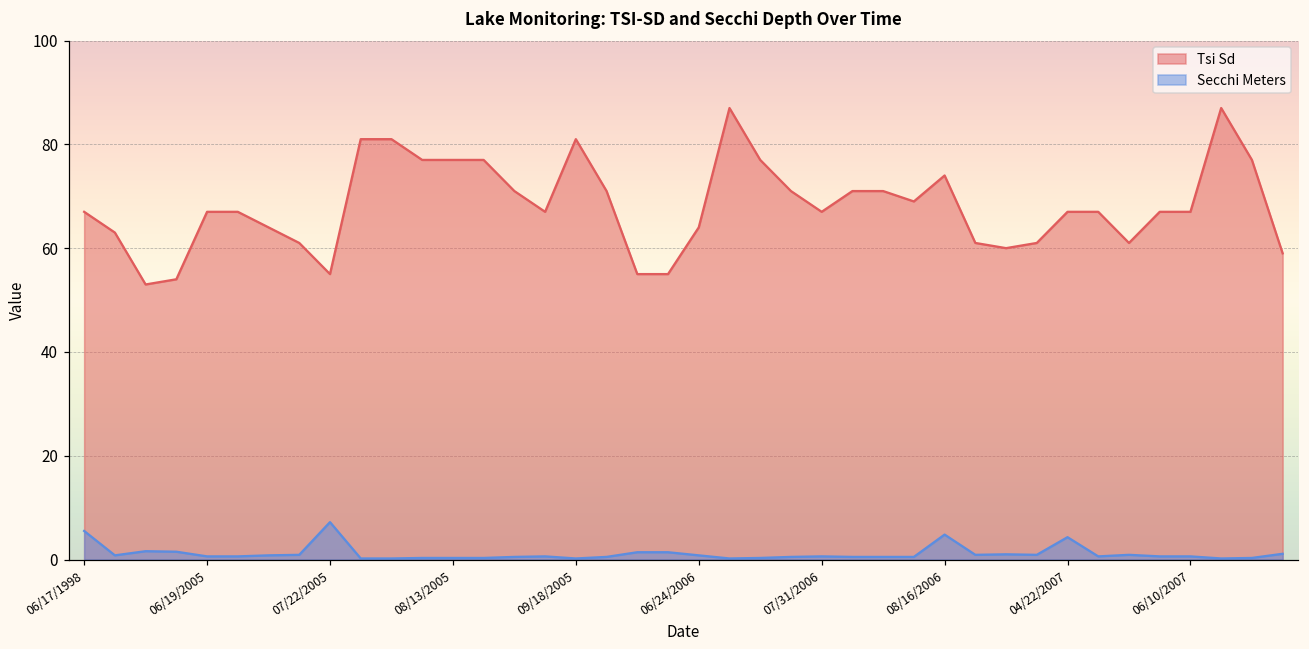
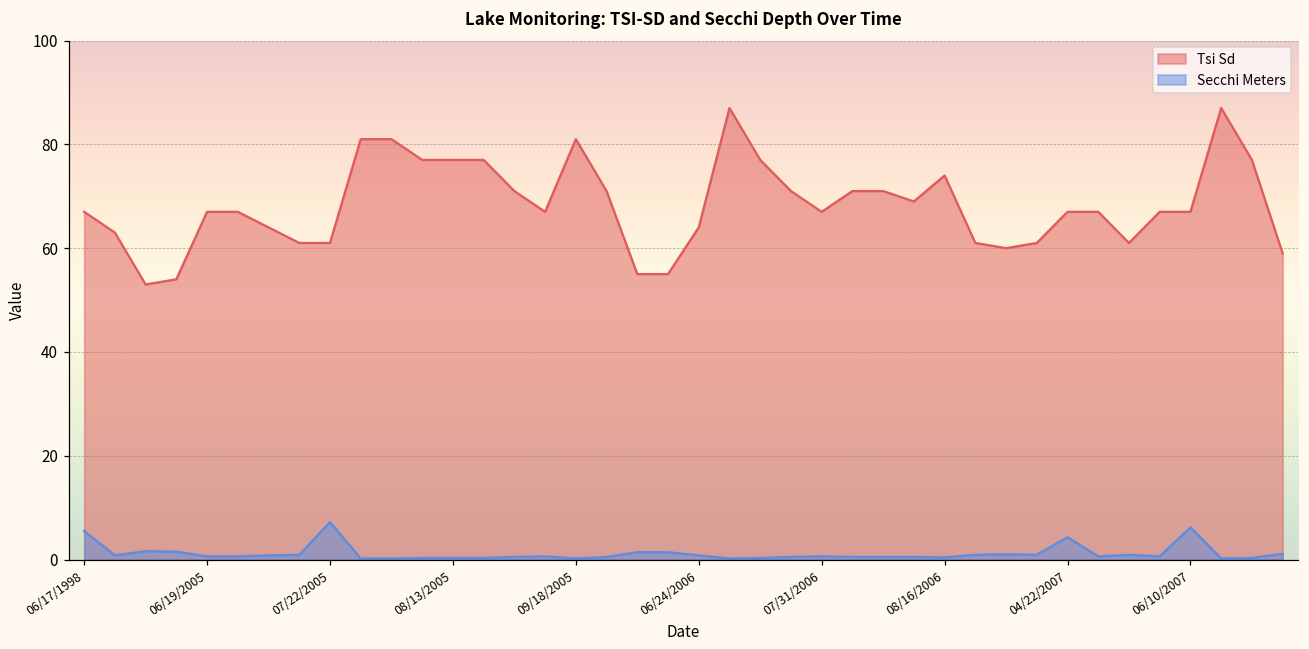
Tsi Sd, 07/22/2005: 55 -> 61
Secchi Meters, 08/16/2006: 5 -> 0
Secchi Meters, 06/10/2007: 1 -> 6
